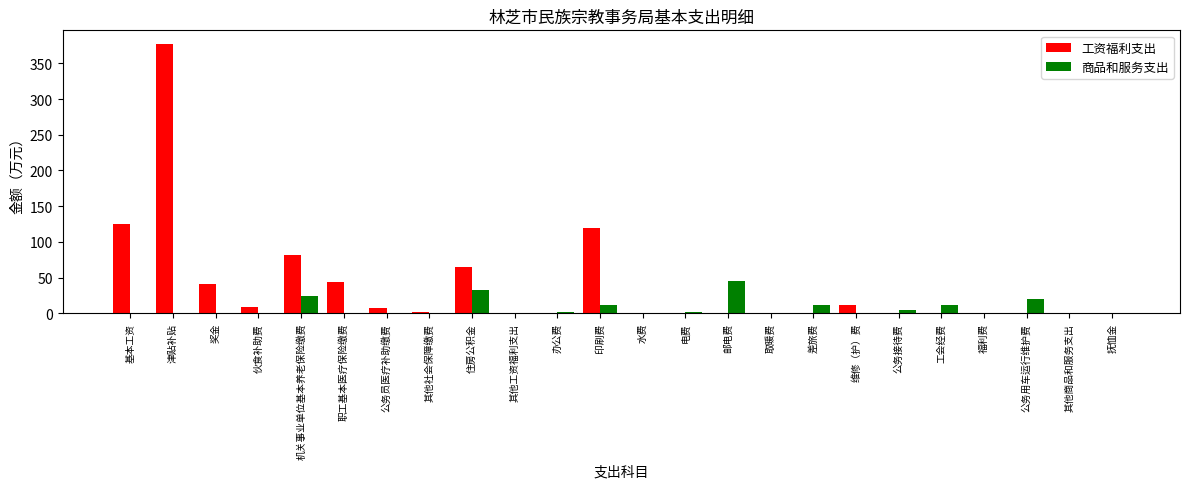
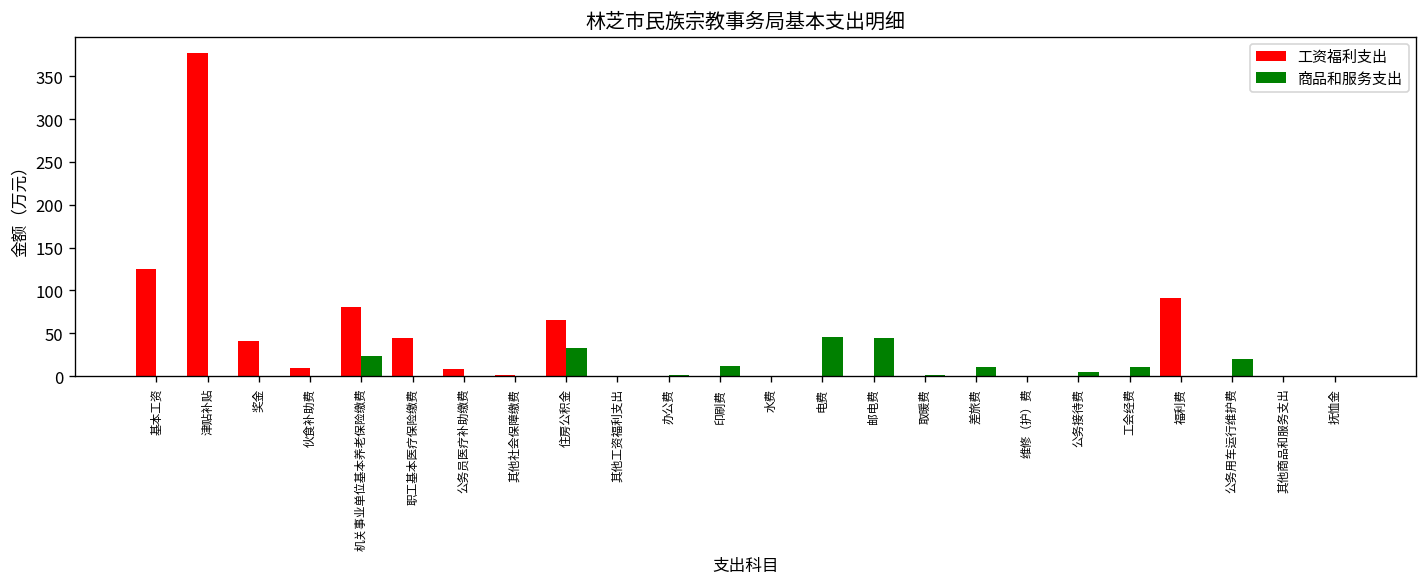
工资福利支出, 印刷费: 120 -> 0
商品和服务支出, 电费: 0 -> 50
工资福利支出, 维修（护）费: 10 -> 0
工资福利支出, 福利费: 0 -> 90
